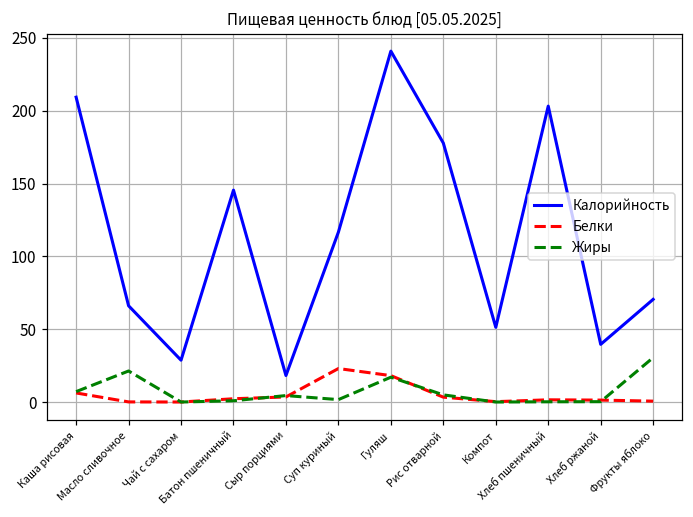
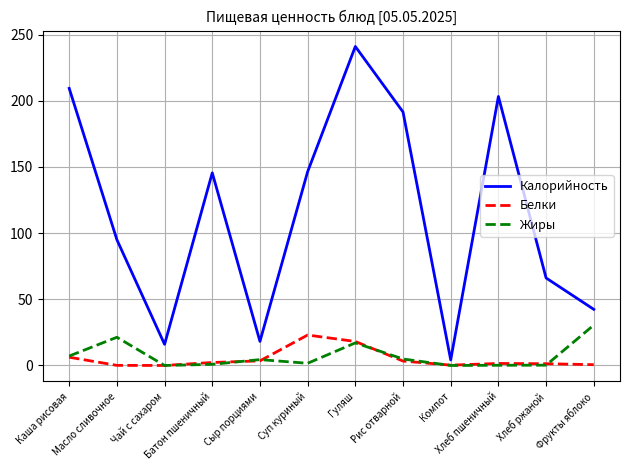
Калорийность, Масло сливочное: 66 -> 95
Калорийность, Чай с сахаром: 29 -> 16
Калорийность, Суп куриный: 117 -> 146
Калорийность, Рис отварной: 178 -> 191
Калорийность, Компот: 51 -> 4
Калорийность, Хлеб ржаной: 40 -> 66
Калорийность, Фрукты яблоко: 71 -> 42
